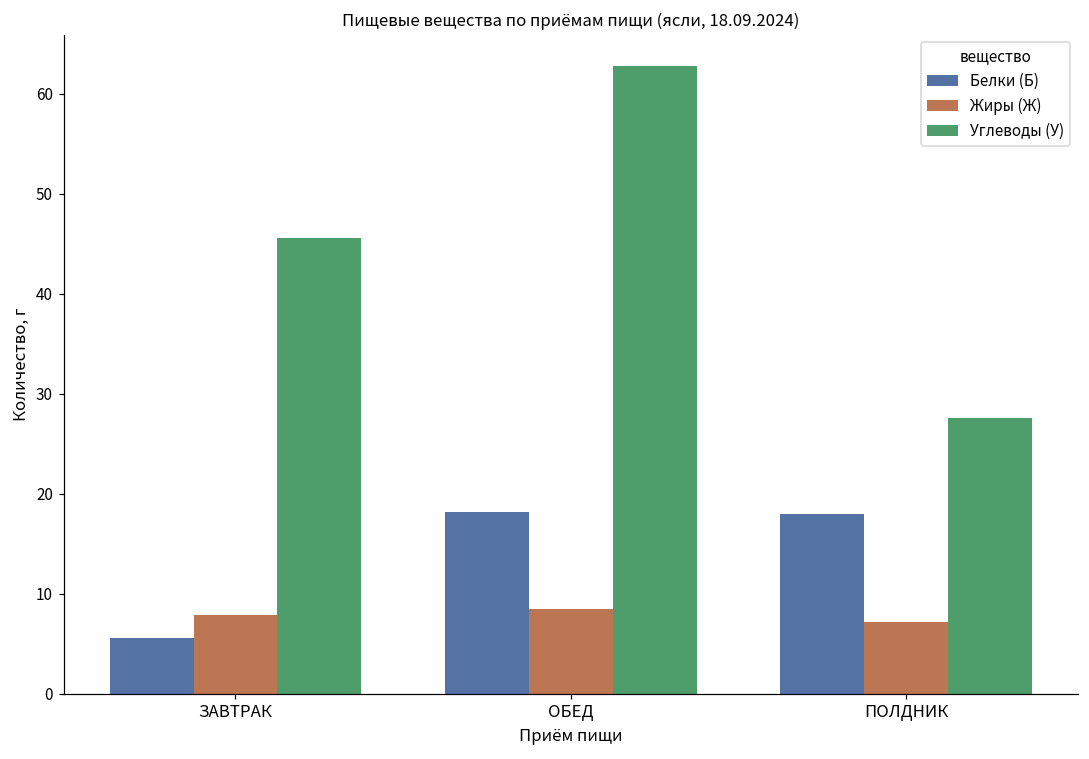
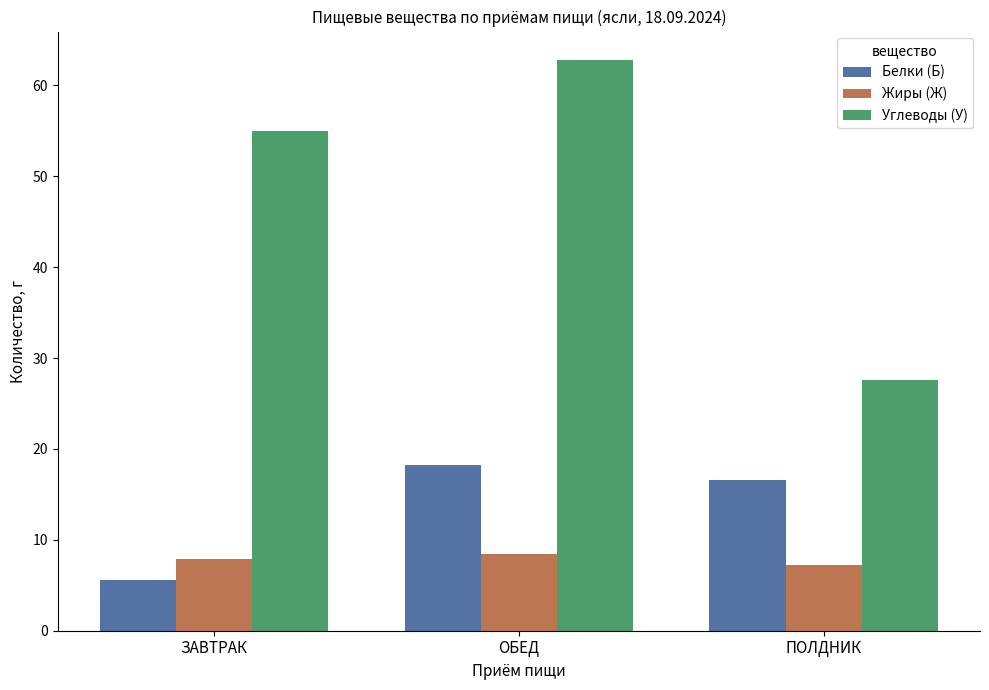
Углеводы (У), ЗАВТРАК: 46 -> 55
Белки (Б), ПОЛДНИК: 18 -> 17
